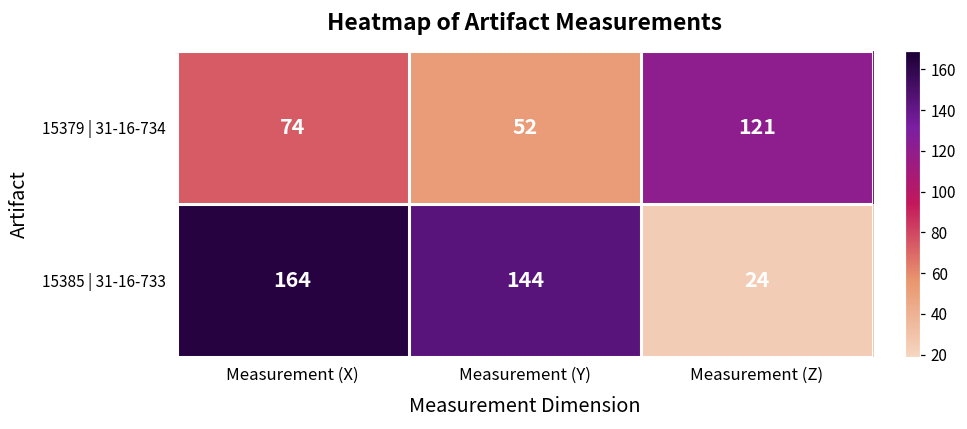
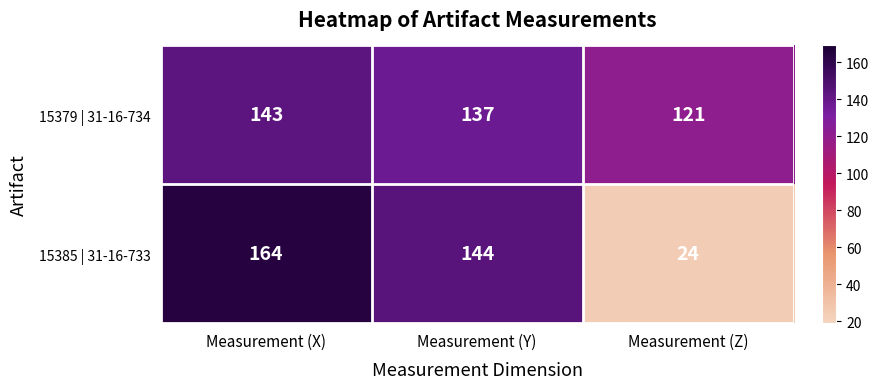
15379 | 31-16-734, Measurement (X): 74 -> 143
15379 | 31-16-734, Measurement (Y): 52 -> 137
